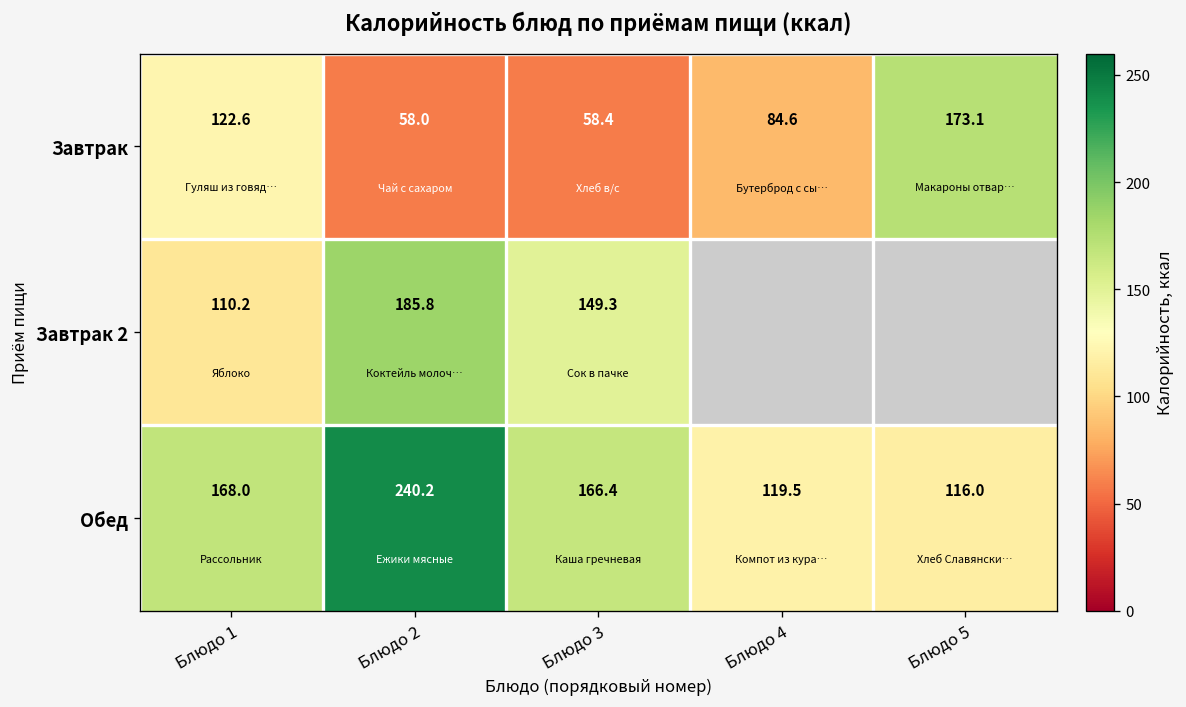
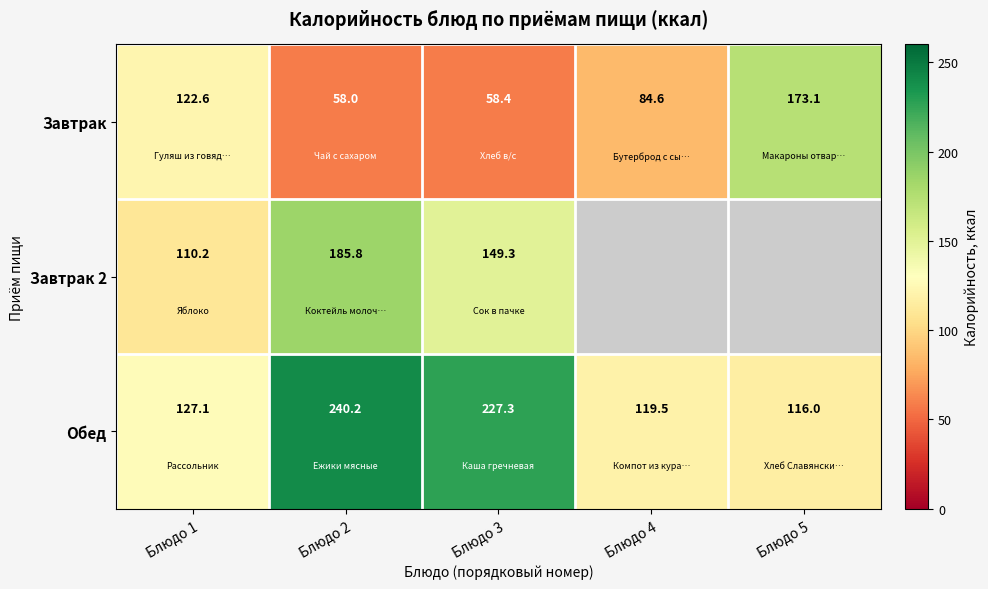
Обед, Блюдо 1: 168.0 -> 127.1
Обед, Блюдо 3: 166.4 -> 227.3
